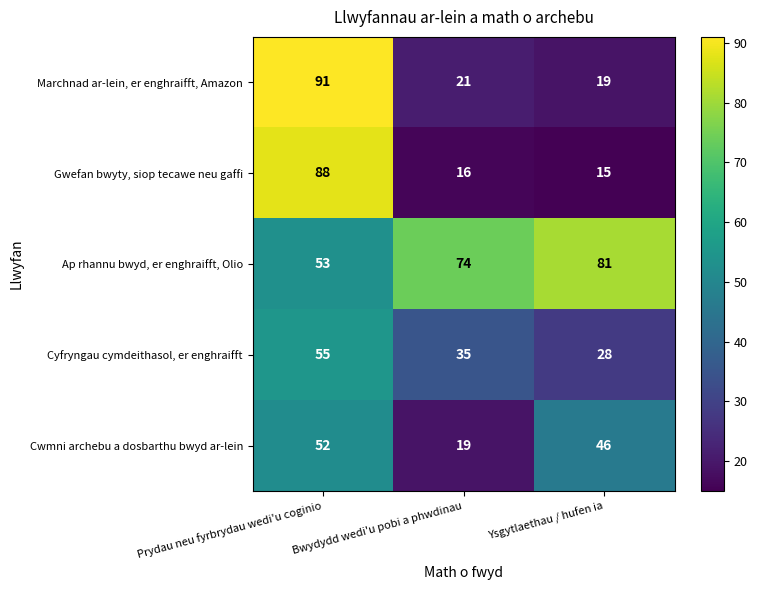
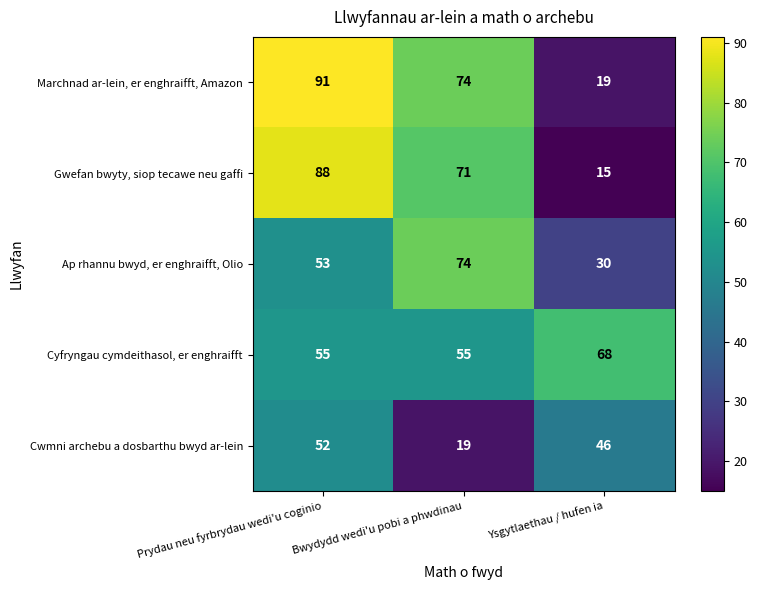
Marchnad ar-lein, er enghraifft, Amazon, Bwydydd wedi'u pobi a phwdinau: 21 -> 74
Gwefan bwyty, siop tecawe neu gaffi, Bwydydd wedi'u pobi a phwdinau: 16 -> 71
Ap rhannu bwyd, er enghraifft, Olio, Ysgytlaethau / hufen ia: 81 -> 30
Cyfryngau cymdeithasol, er enghraifft, Bwydydd wedi'u pobi a phwdinau: 35 -> 55
Cyfryngau cymdeithasol, er enghraifft, Ysgytlaethau / hufen ia: 28 -> 68
